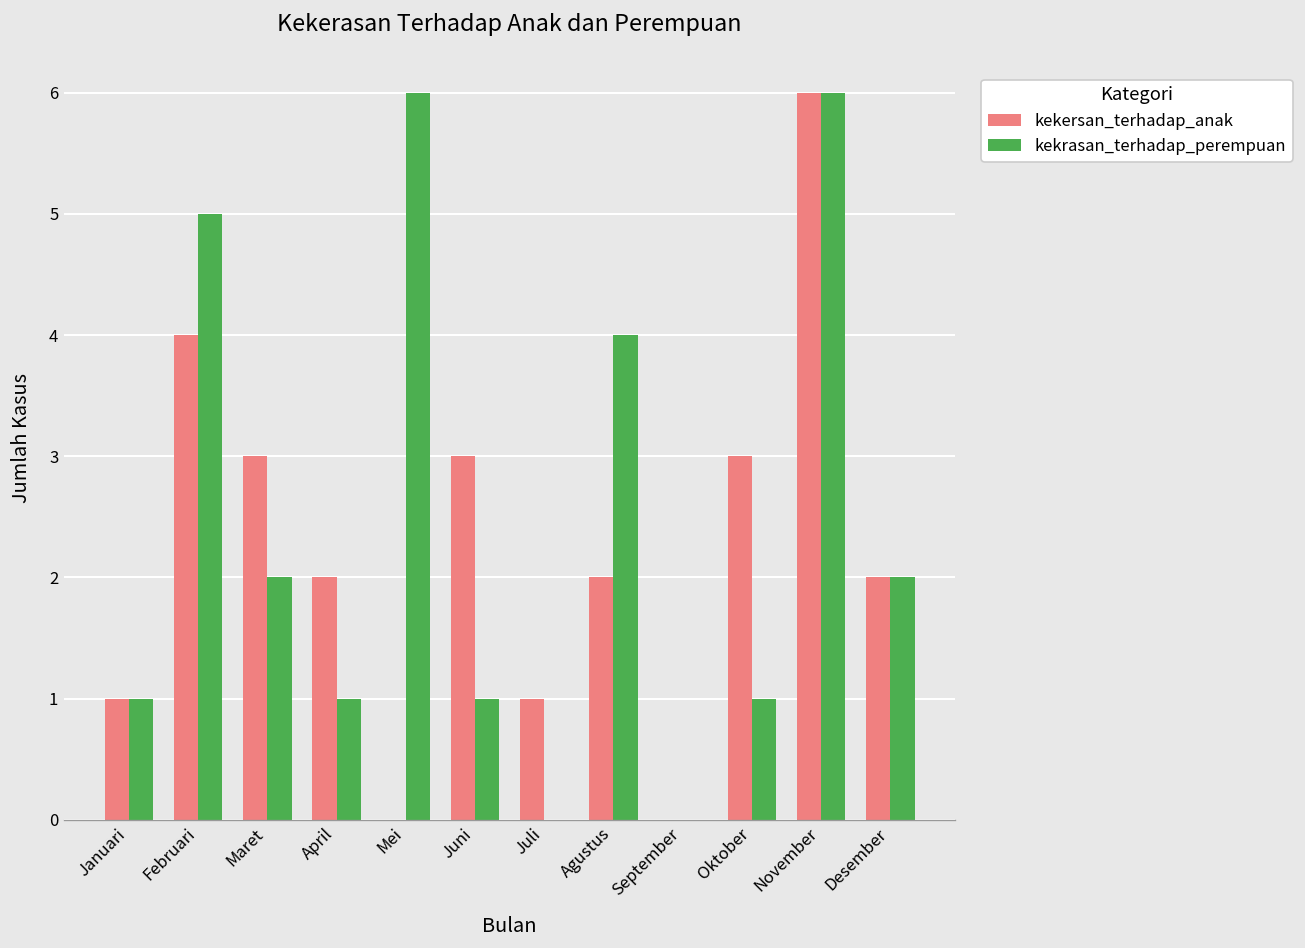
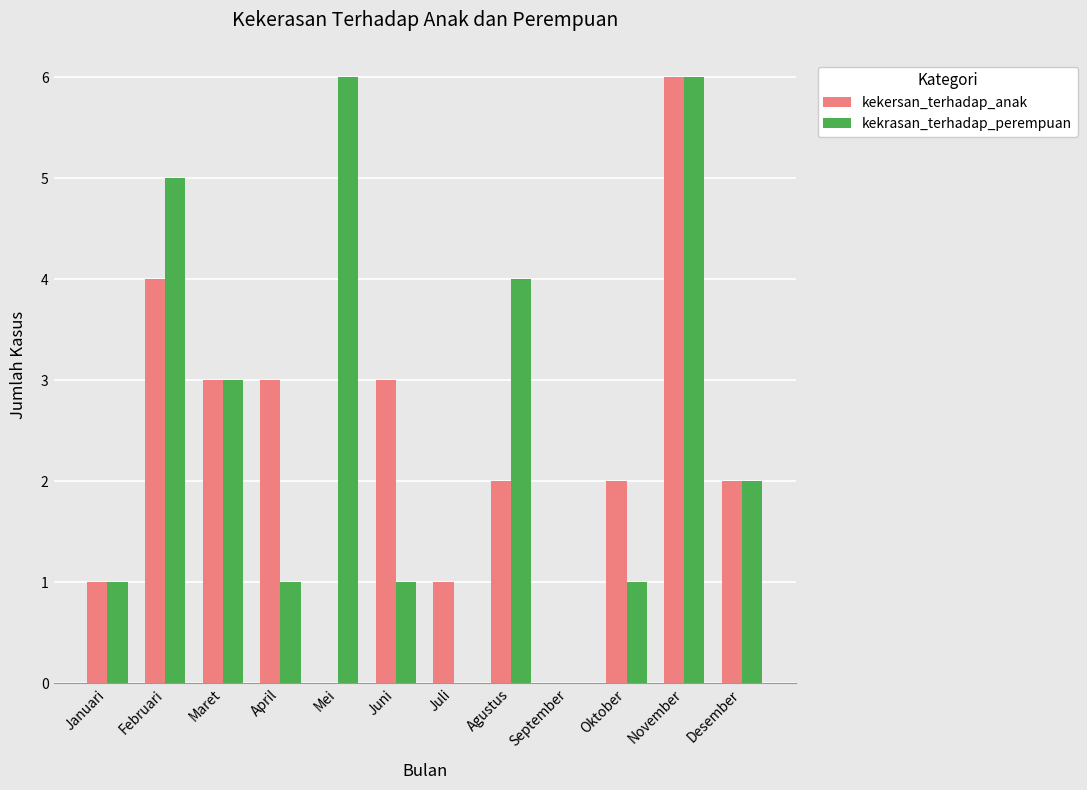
kekrasan_terhadap_perempuan, Maret: 2 -> 3
kekersan_terhadap_anak, April: 2 -> 3
kekersan_terhadap_anak, Oktober: 3 -> 2
